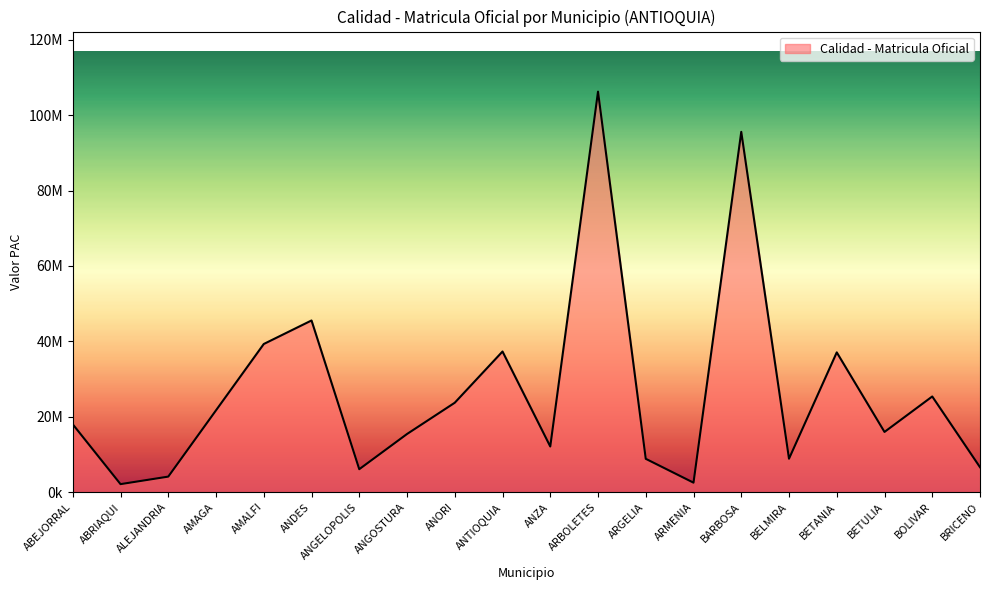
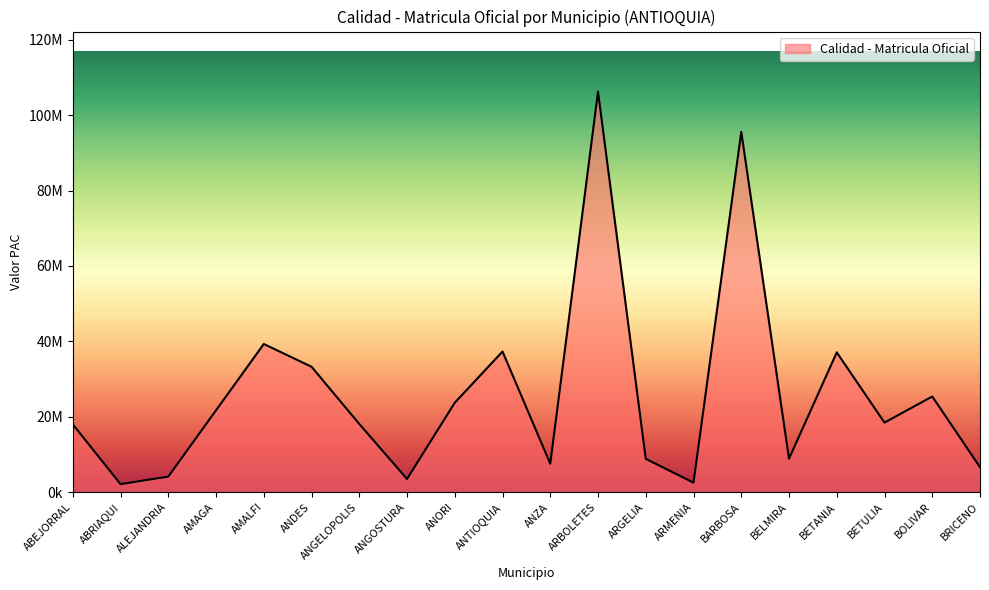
ANDES: 46000000 -> 33000000
ANGELOPOLIS: 6000000 -> 18000000
ANGOSTURA: 15000000 -> 4000000
ANZA: 12000000 -> 8000000
BETULIA: 16000000 -> 18000000
